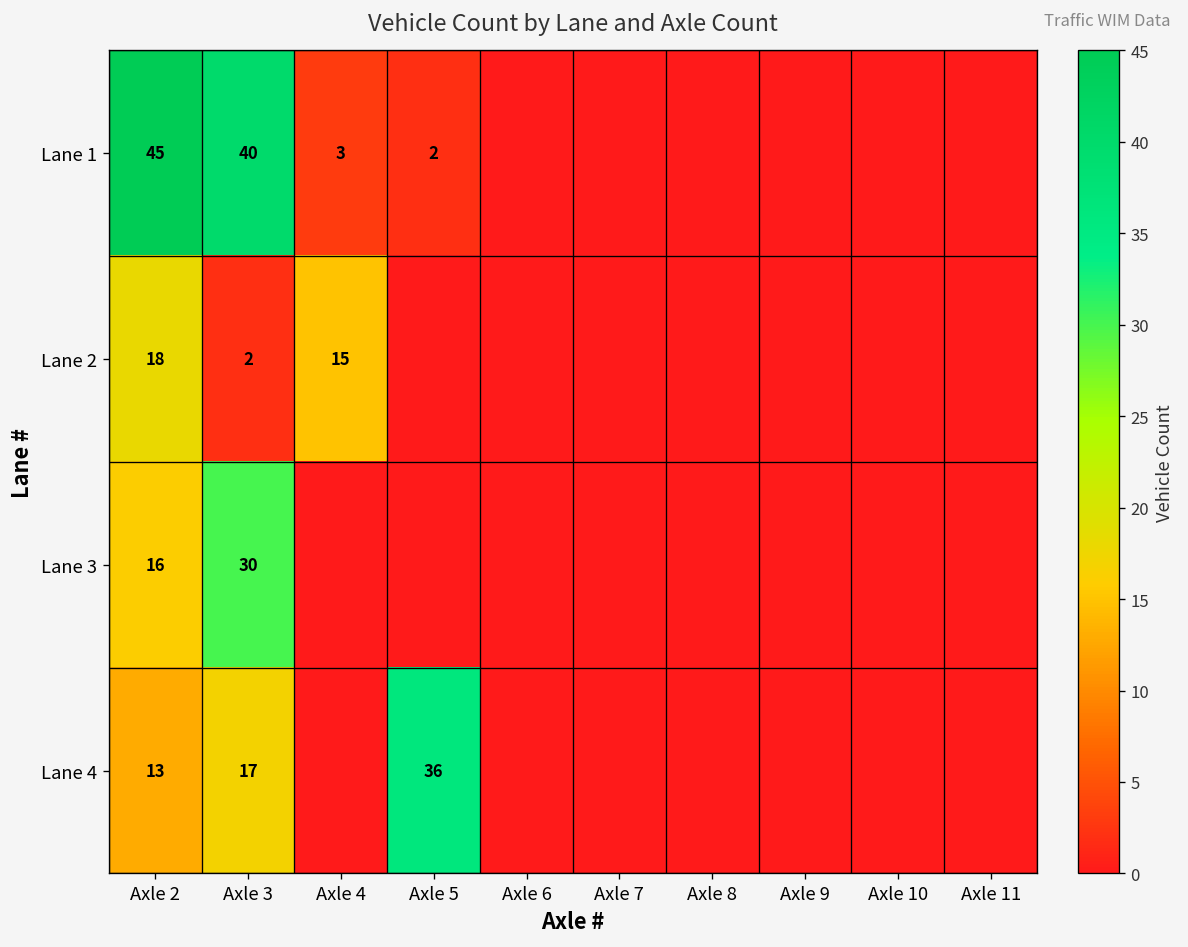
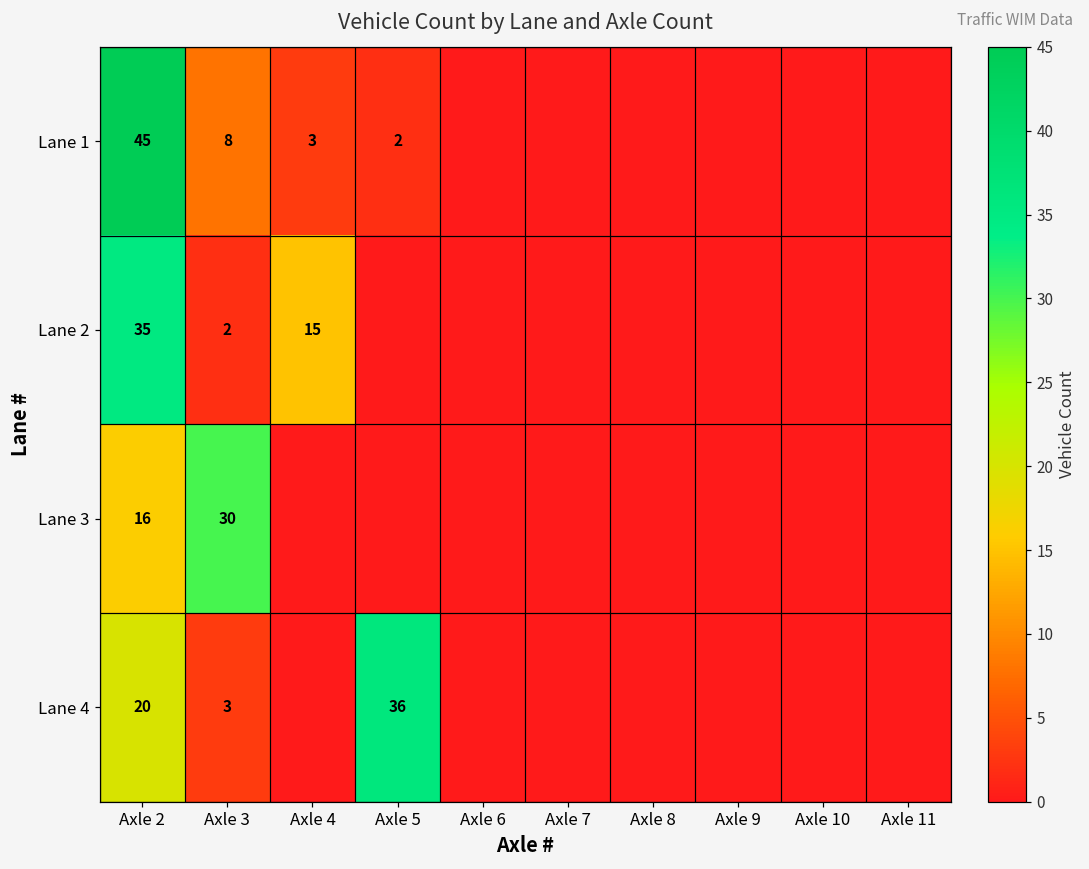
Lane 1, Axle 3: 40 -> 8
Lane 2, Axle 2: 18 -> 35
Lane 4, Axle 2: 13 -> 20
Lane 4, Axle 3: 17 -> 3
